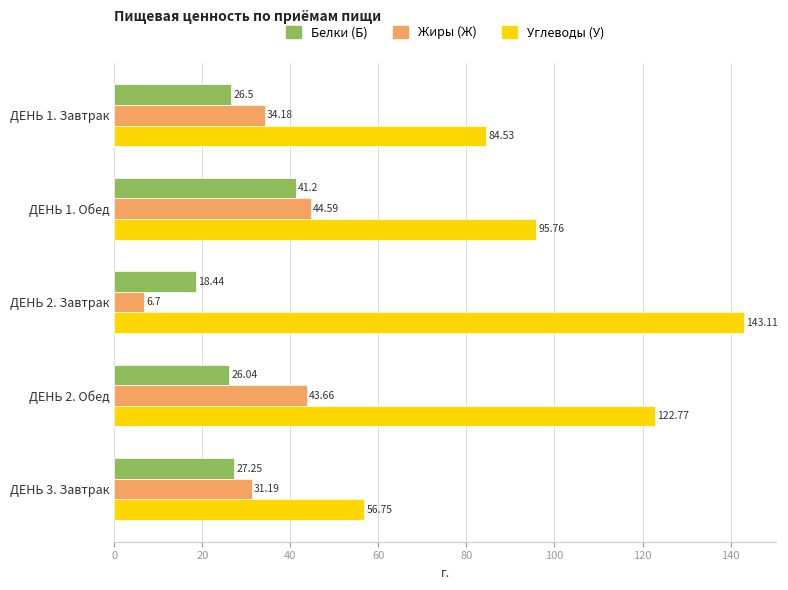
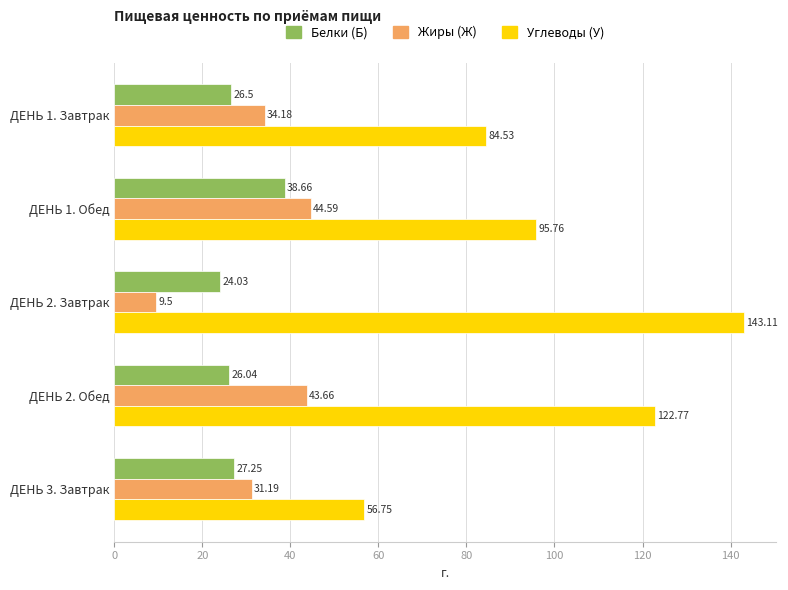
Белки (Б), ДЕНЬ 1. Обед: 41.2 -> 38.66
Белки (Б), ДЕНЬ 2. Завтрак: 18.44 -> 24.03
Жиры (Ж), ДЕНЬ 2. Завтрак: 6.7 -> 9.5
